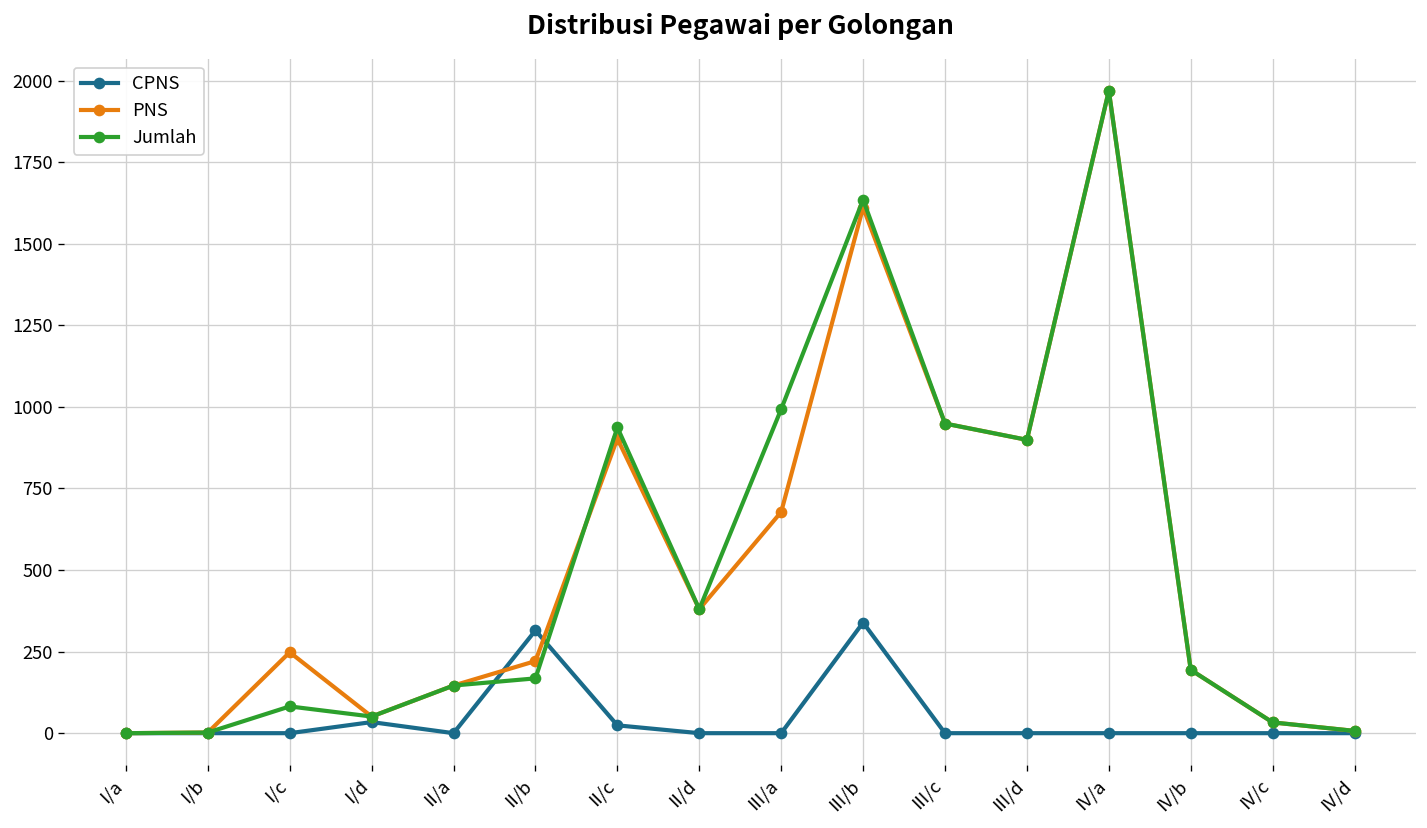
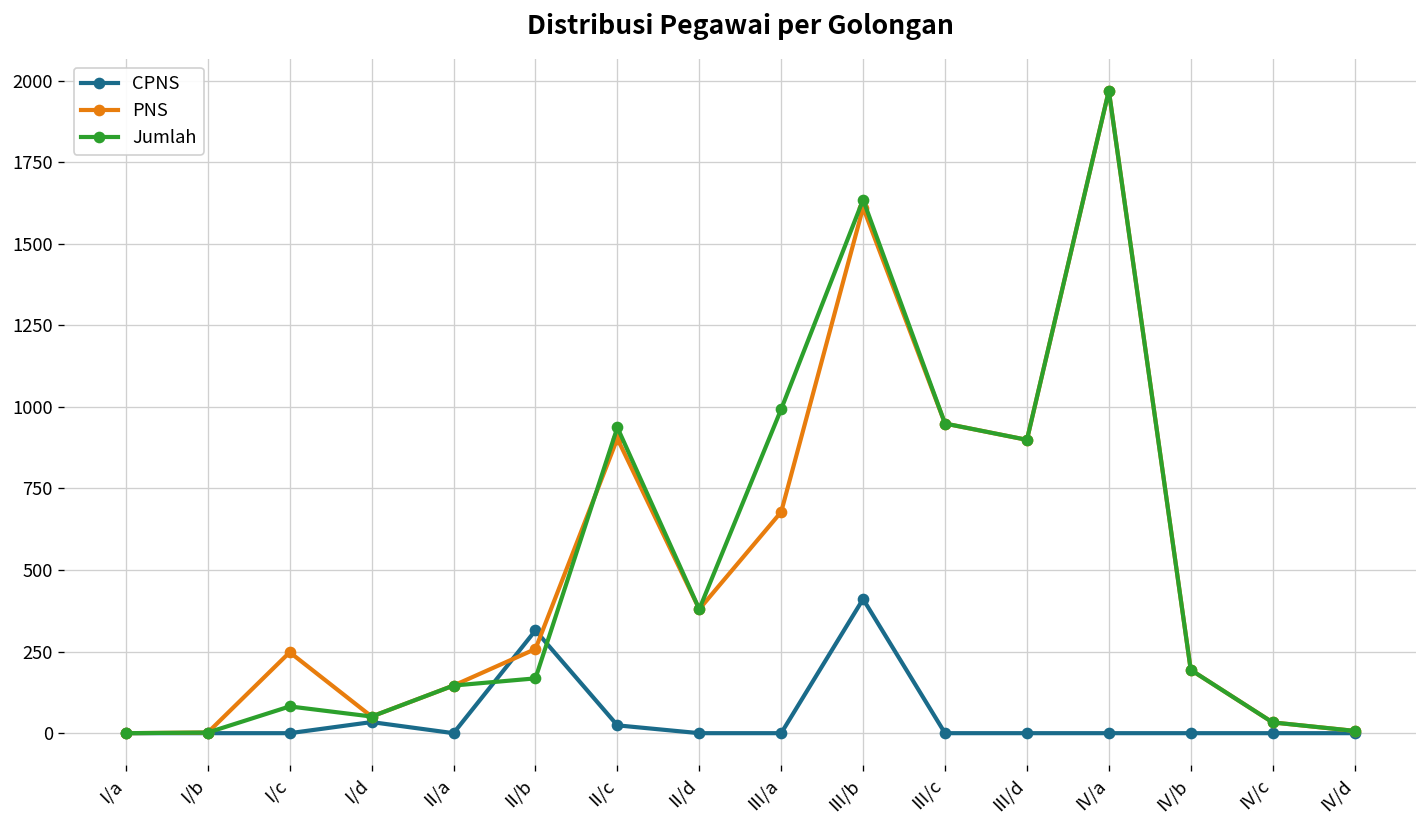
PNS, II/b: 220 -> 260
CPNS, III/b: 340 -> 410
